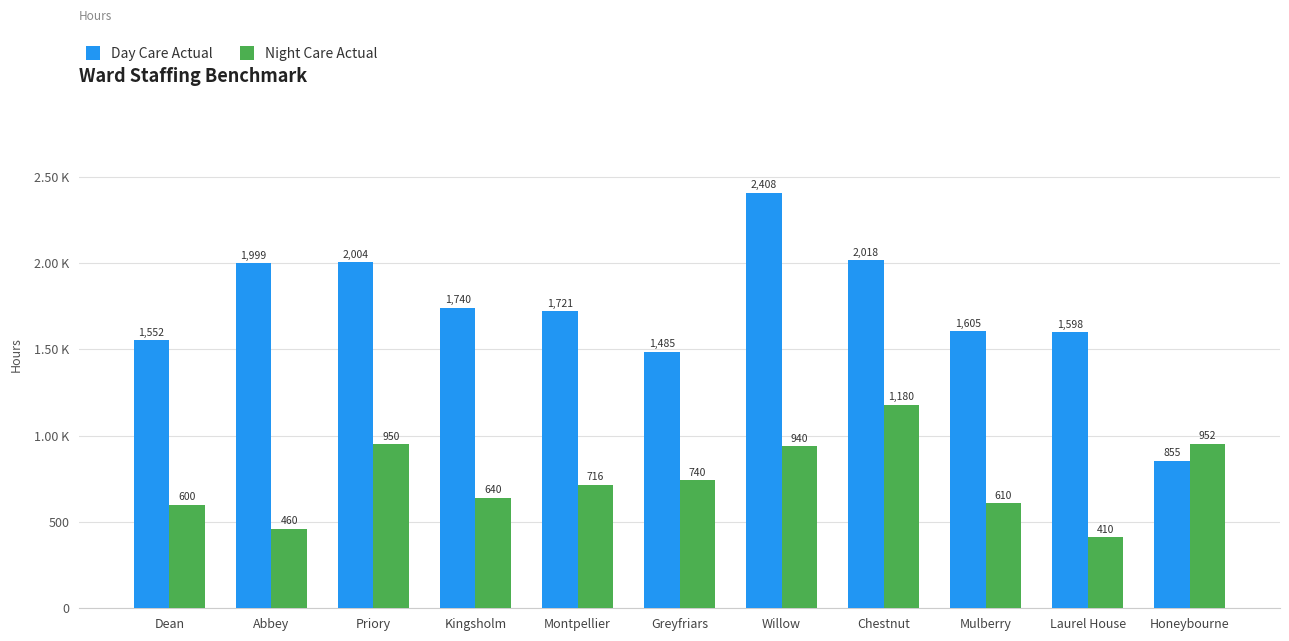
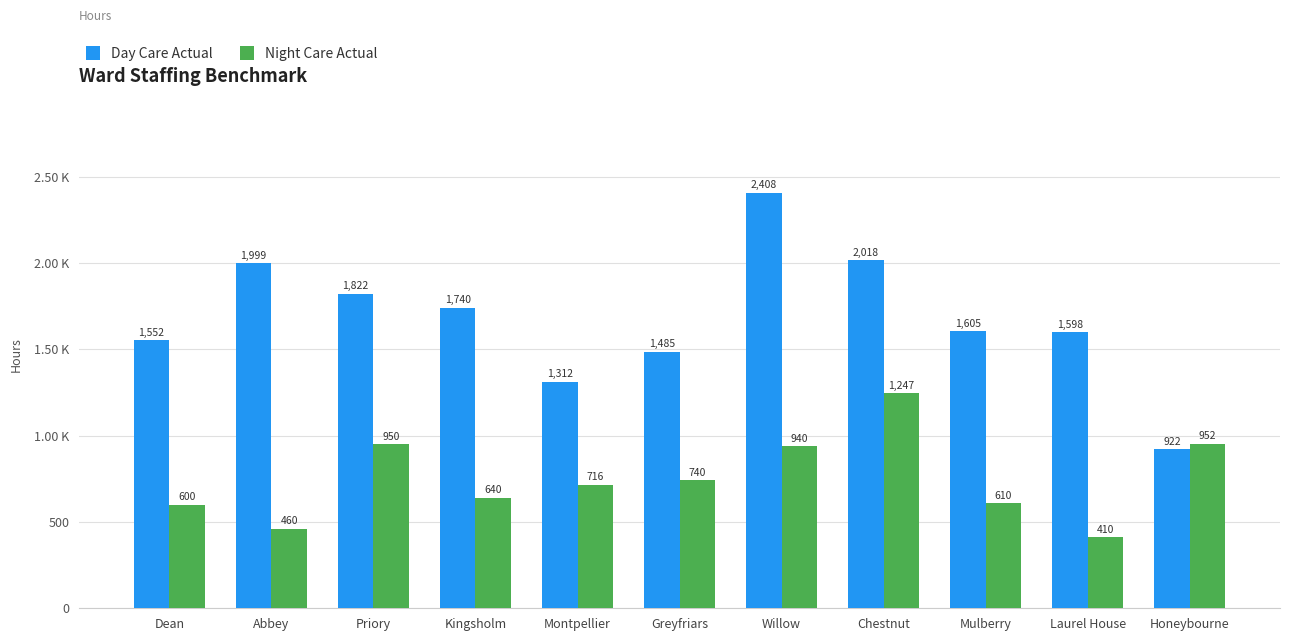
Day Care Actual, Priory: 2,004 -> 1,822
Day Care Actual, Montpellier: 1,721 -> 1,312
Night Care Actual, Chestnut: 1,180 -> 1,247
Day Care Actual, Honeybourne: 855 -> 922
